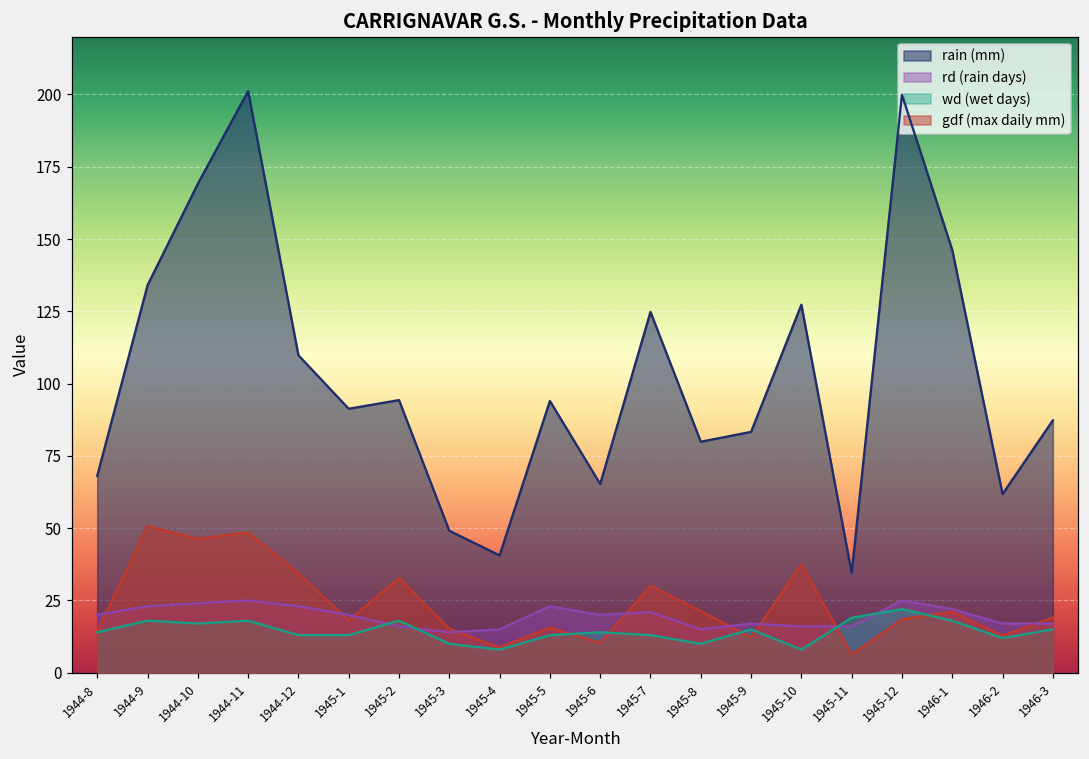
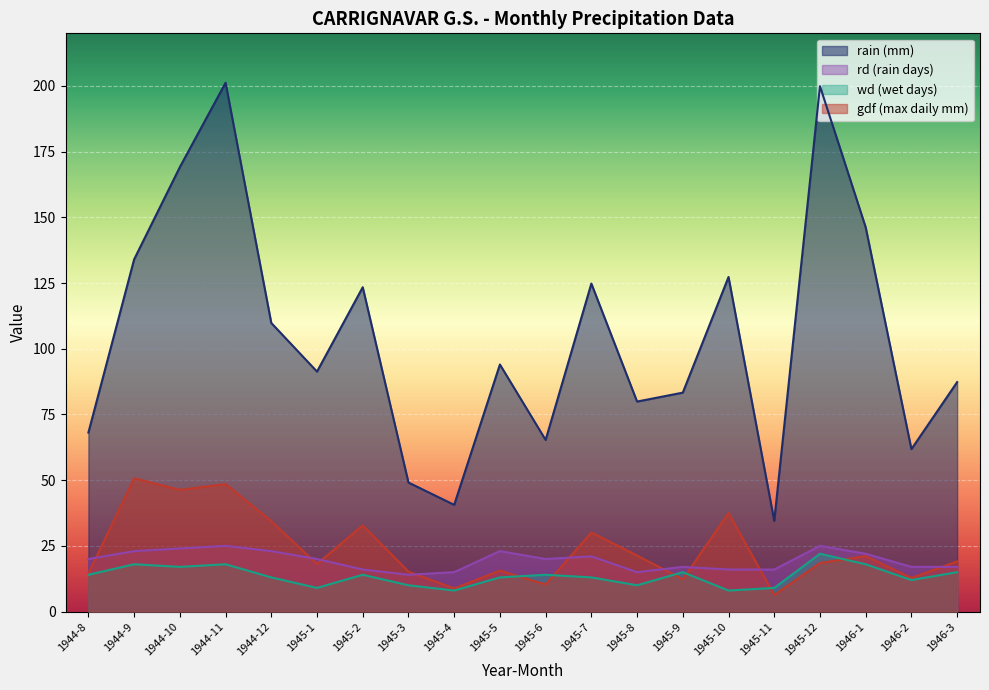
wd (wet days), 1945-1: 13 -> 9
rain (mm), 1945-2: 94 -> 123
wd (wet days), 1945-2: 18 -> 14
wd (wet days), 1945-11: 19 -> 9
